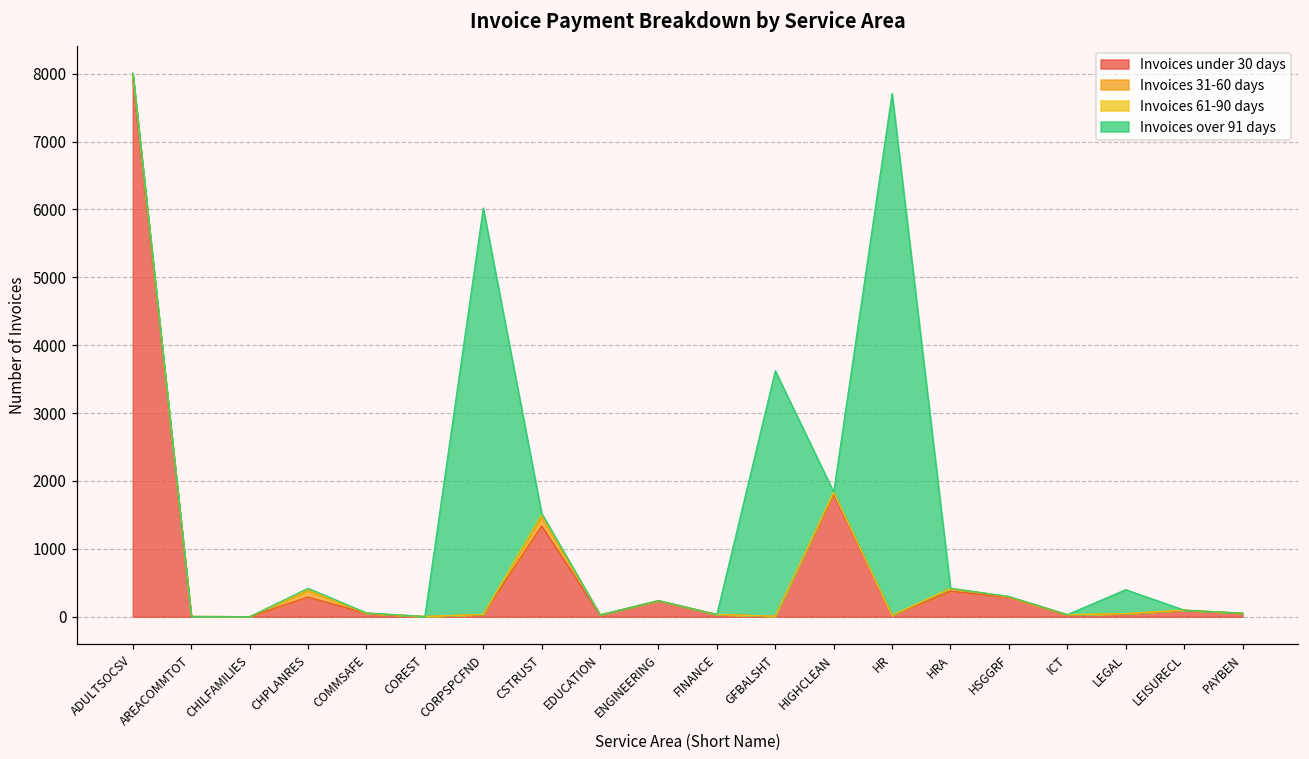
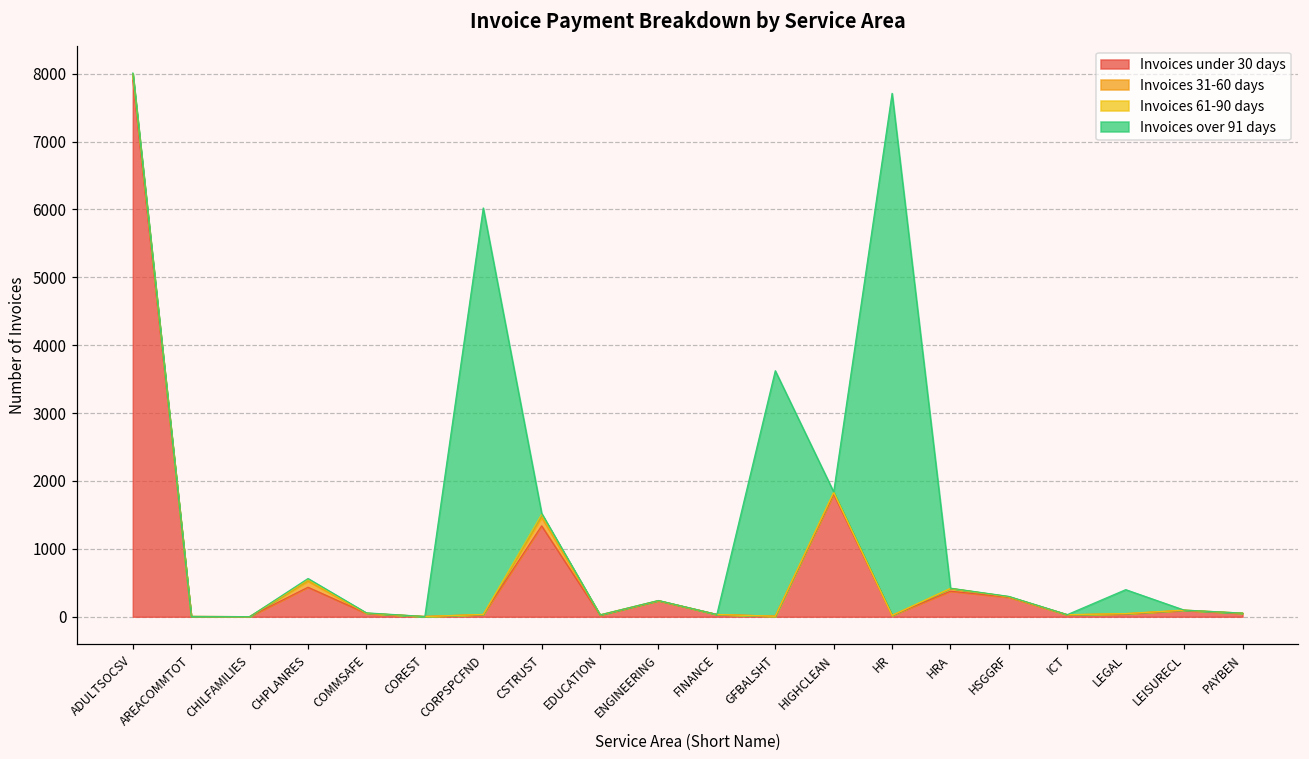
Invoices under 30 days, CHPLANRES: 300 -> 400
